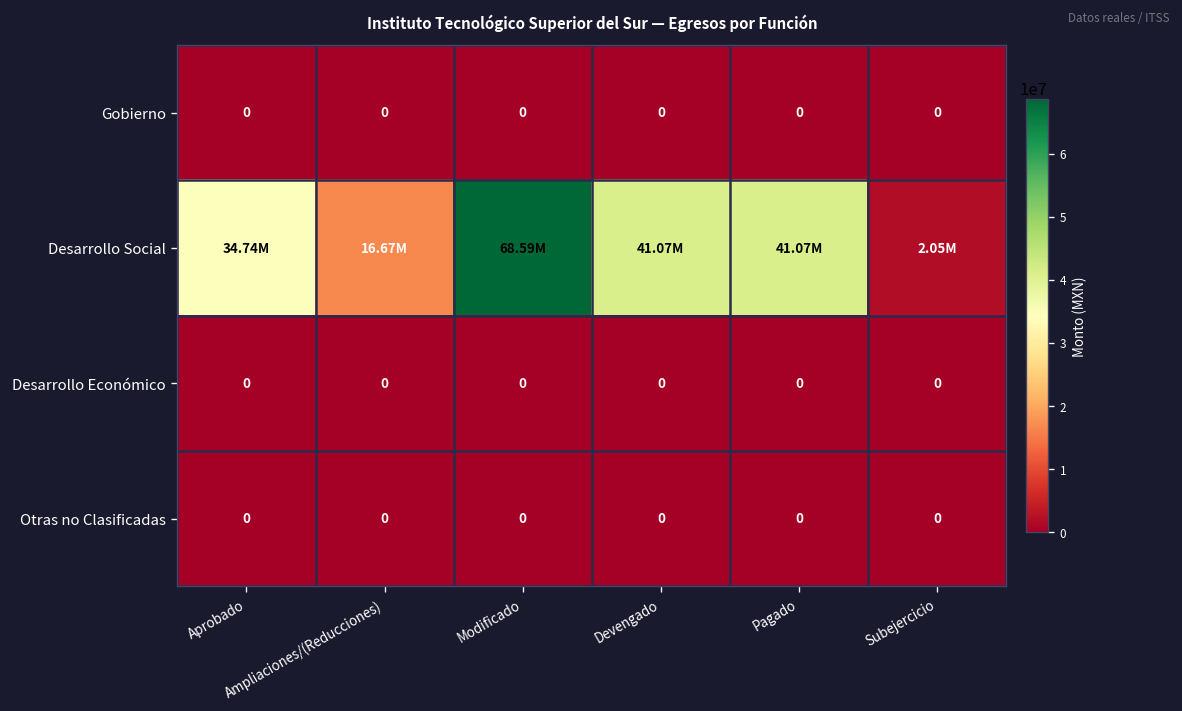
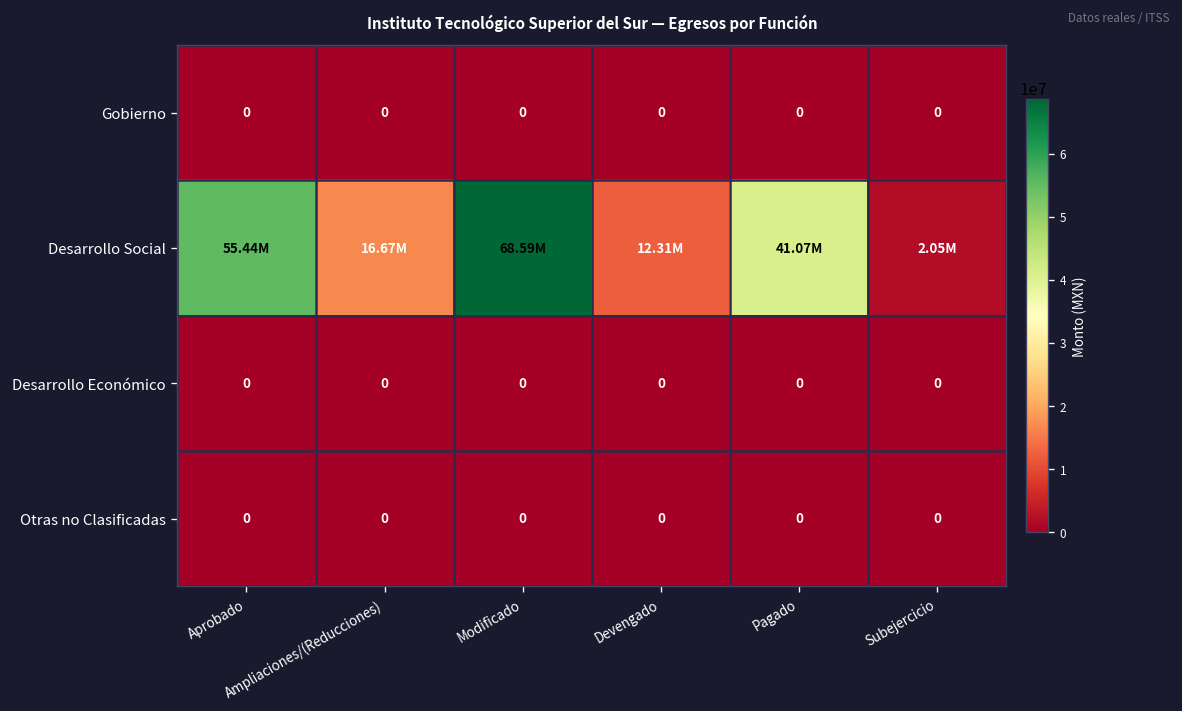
Desarrollo Social, Aprobado: 34.74M -> 55.44M
Desarrollo Social, Devengado: 41.07M -> 12.31M
